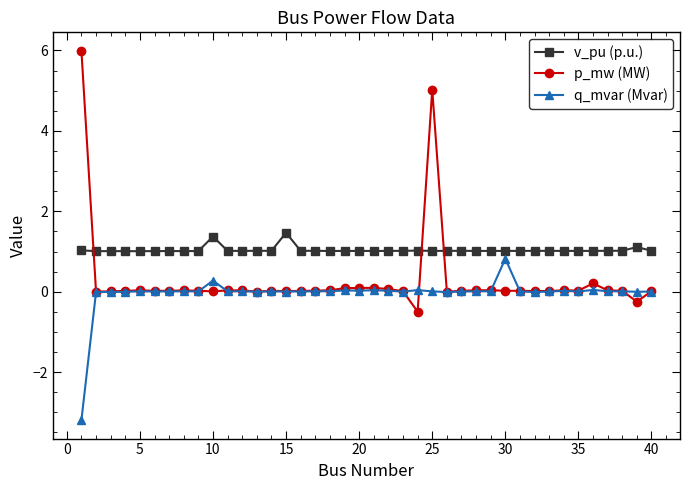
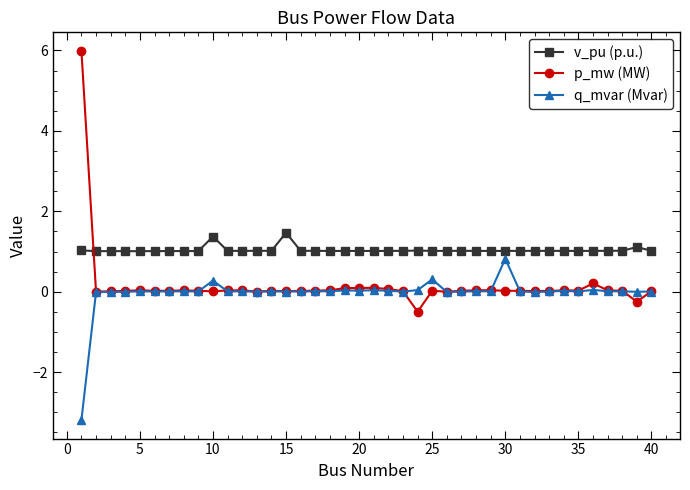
p_mw (MW), 25: 5.0 -> 0.0
q_mvar (Mvar), 25: 0.0 -> 0.3
